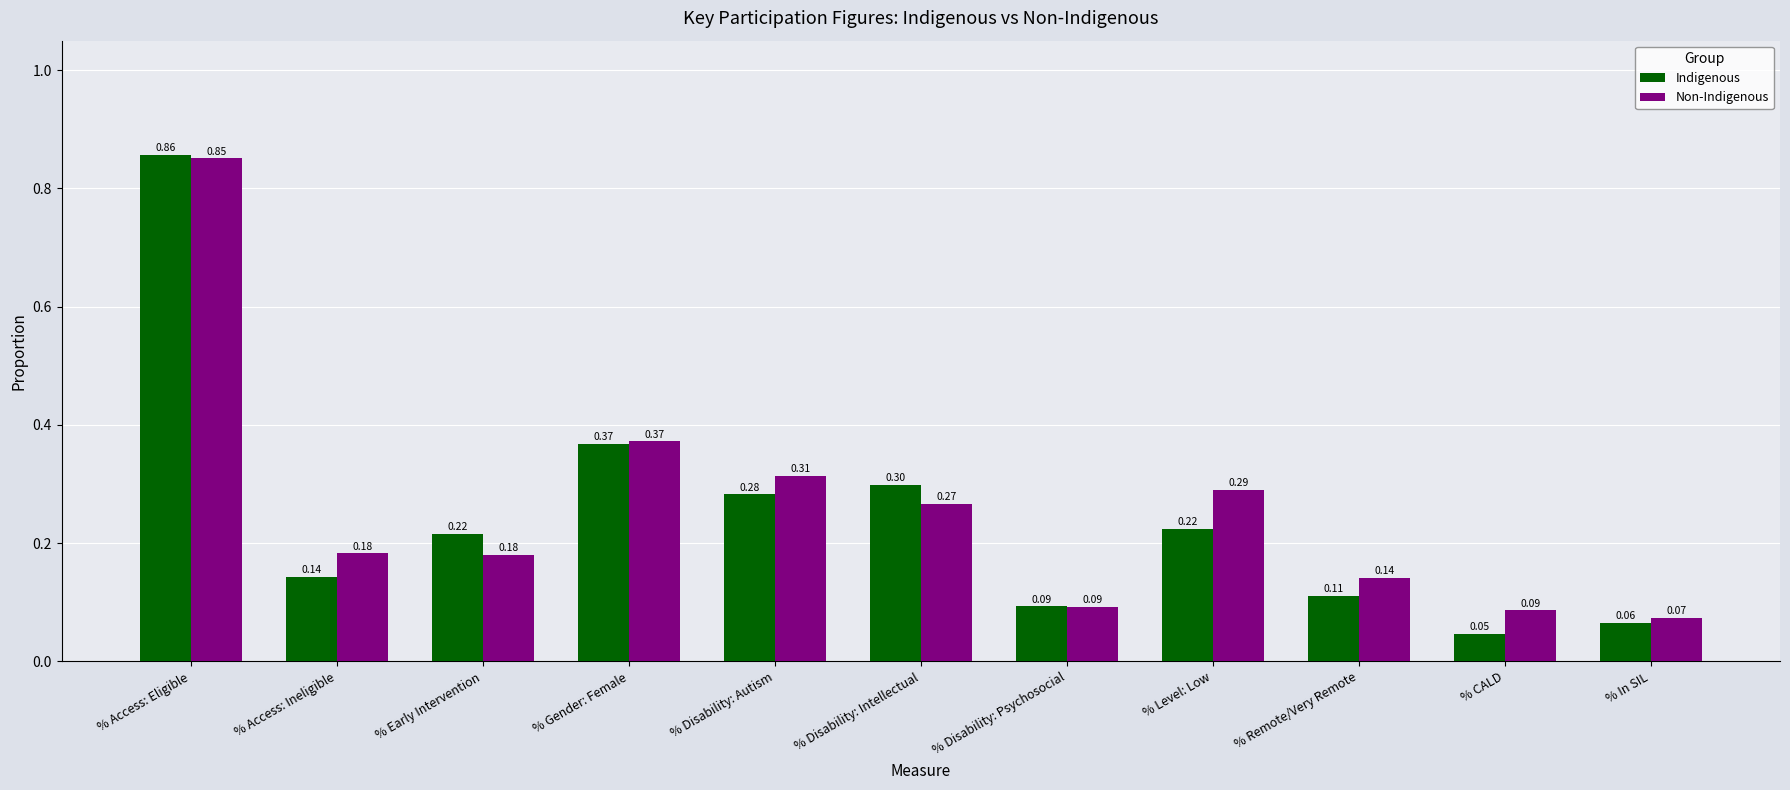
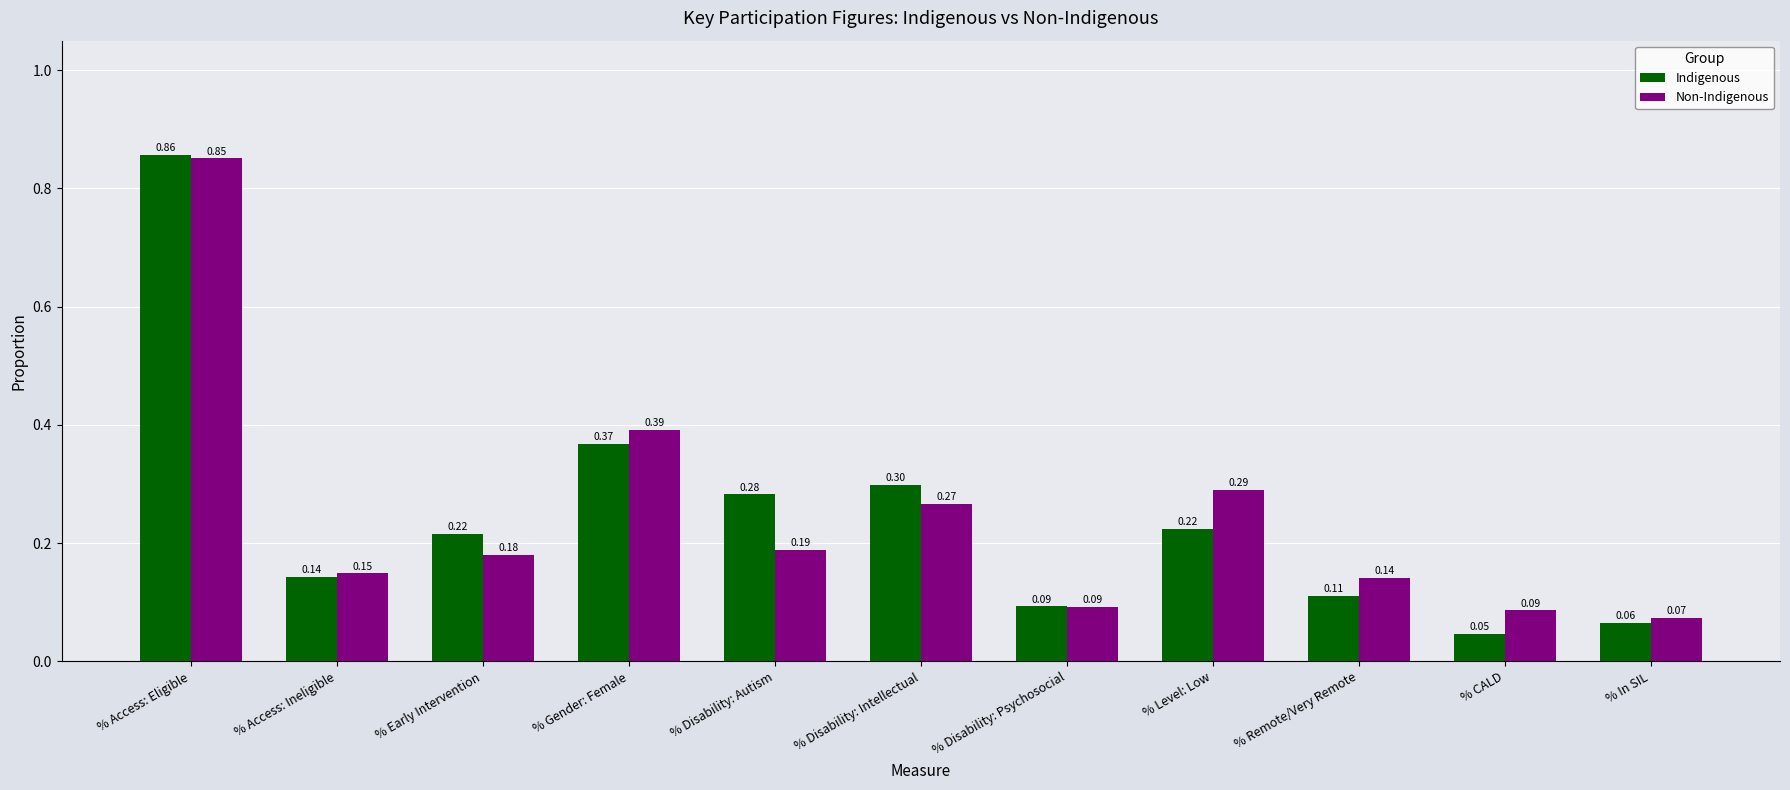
Non-Indigenous, % Access: Ineligible: 0.18 -> 0.15
Non-Indigenous, % Gender: Female: 0.37 -> 0.39
Non-Indigenous, % Disability: Autism: 0.31 -> 0.19
